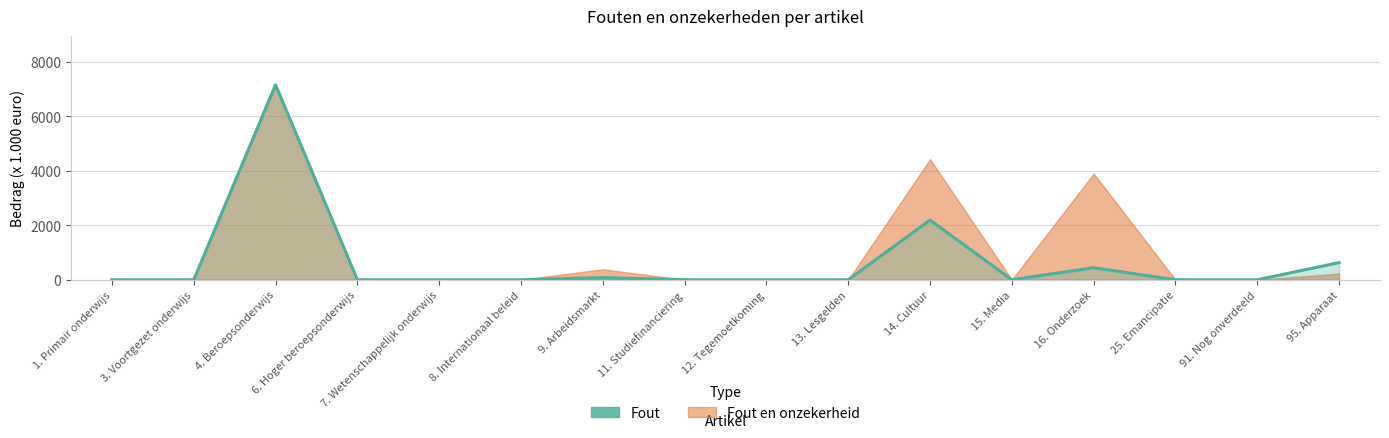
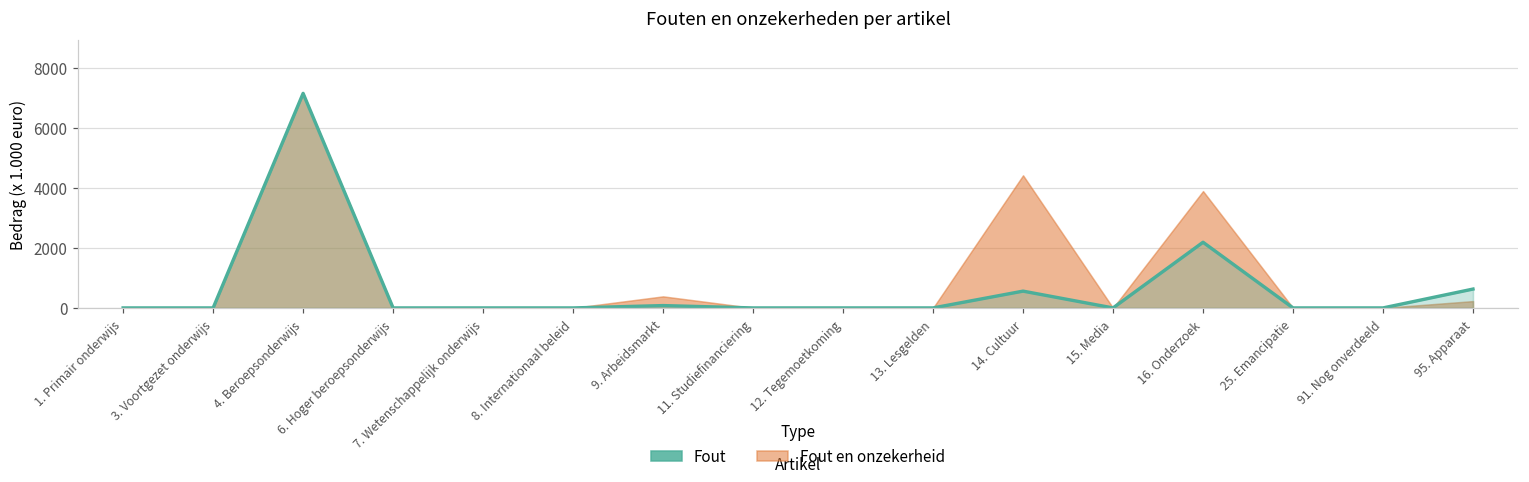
Fout, 14. Cultuur: 2200 -> 600
Fout, 16. Onderzoek: 400 -> 2200
